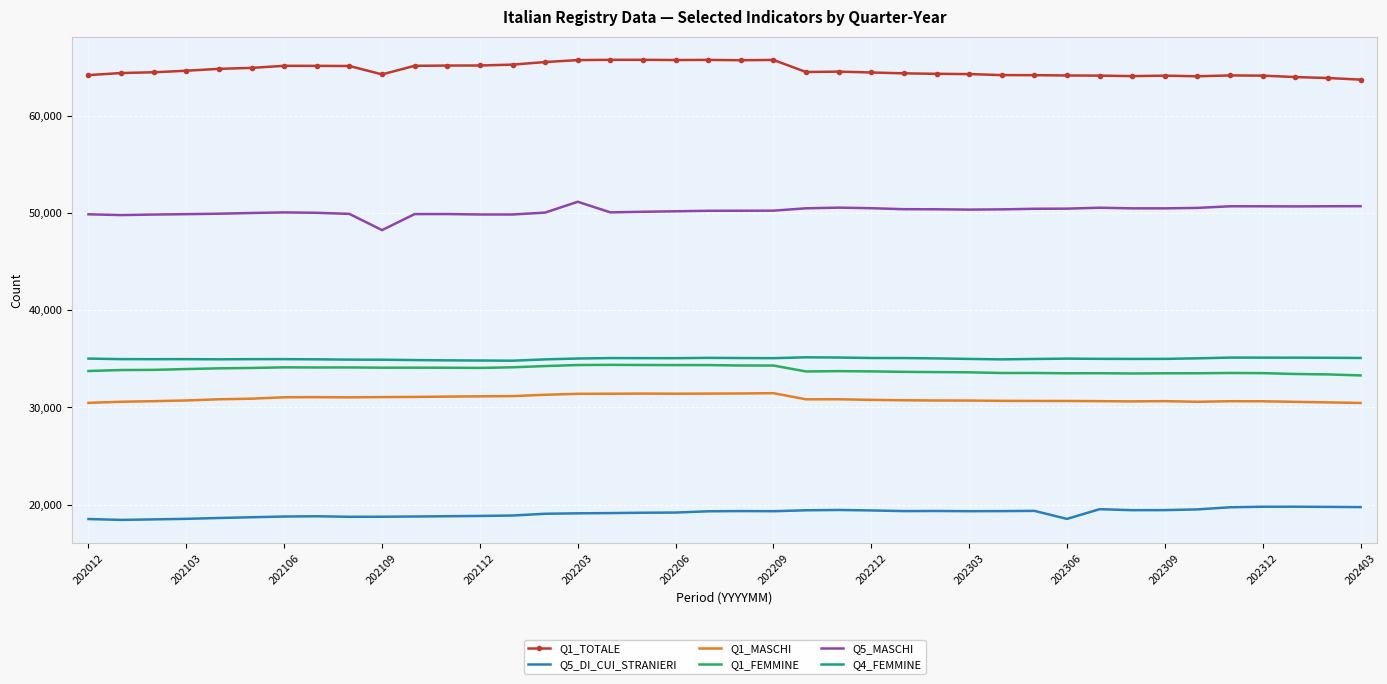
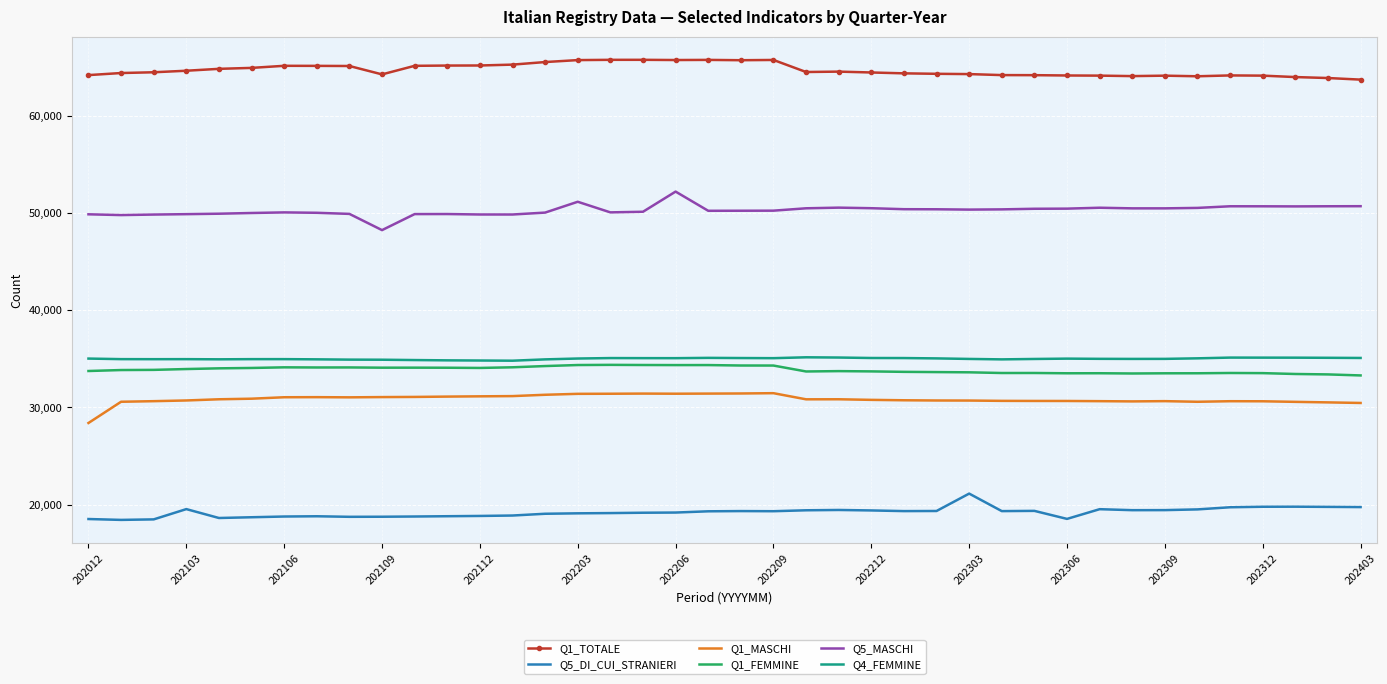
Q1_MASCHI, 202012: 30,000 -> 28,000
Q5_DI_CUI_STRANIERI, 202103: 19,000 -> 20,000
Q5_MASCHI, 202206: 50,000 -> 52,000
Q5_DI_CUI_STRANIERI, 202303: 19,000 -> 21,000
